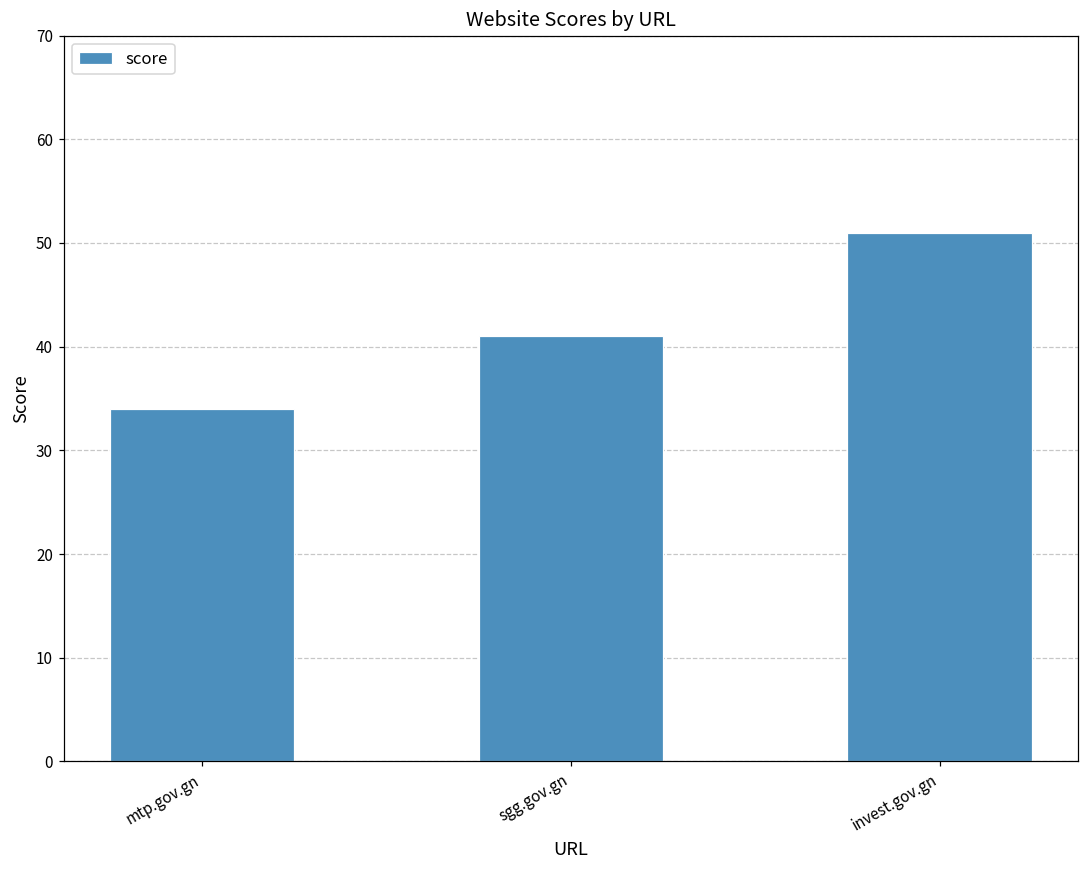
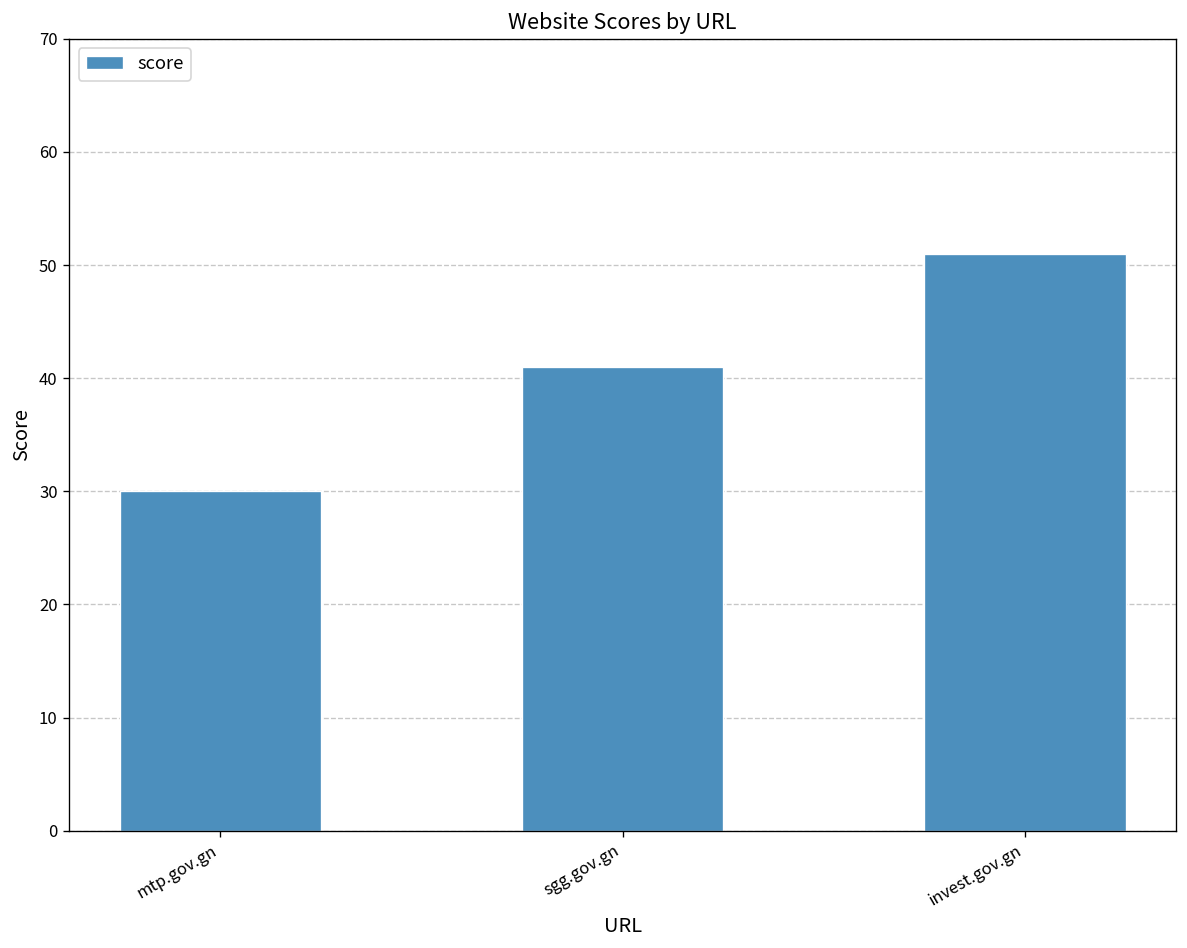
mtp.gov.gn: 34 -> 30
